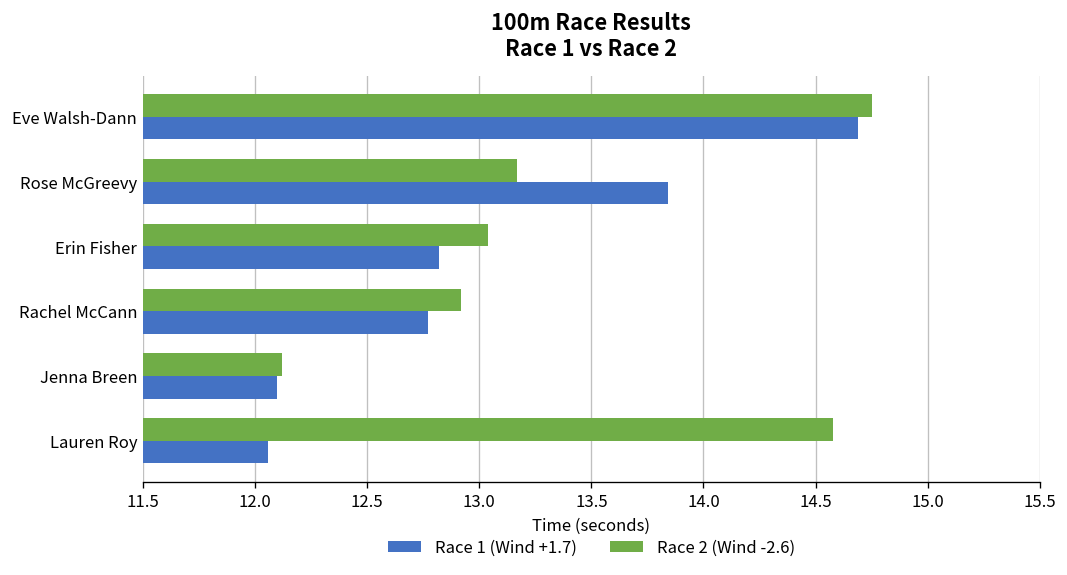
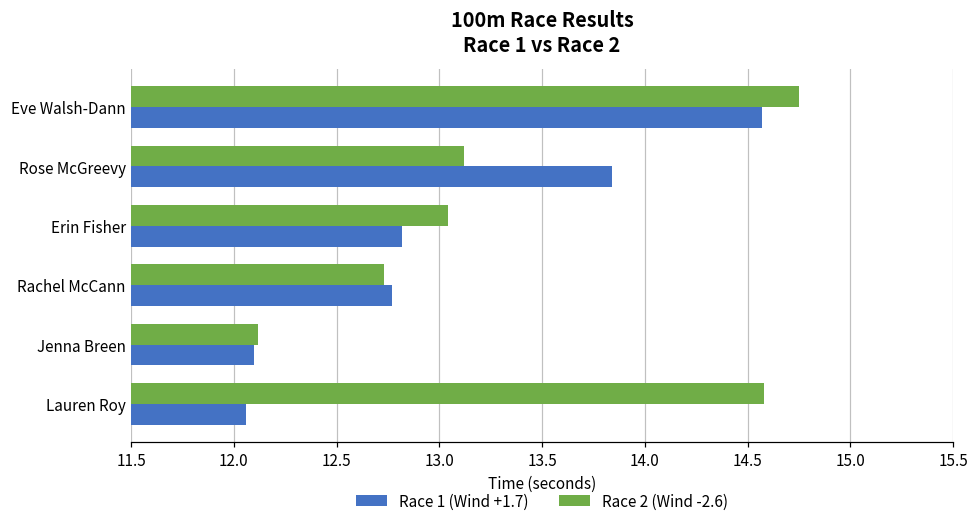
Race 1 (Wind +1.7), Eve Walsh-Dann: 14.69 -> 14.57
Race 2 (Wind -2.6), Rose McGreevy: 13.17 -> 13.12
Race 2 (Wind -2.6), Rachel McCann: 12.92 -> 12.73
